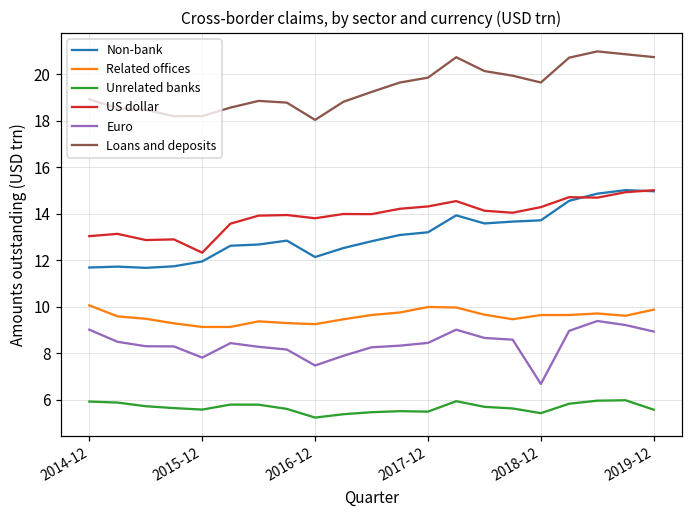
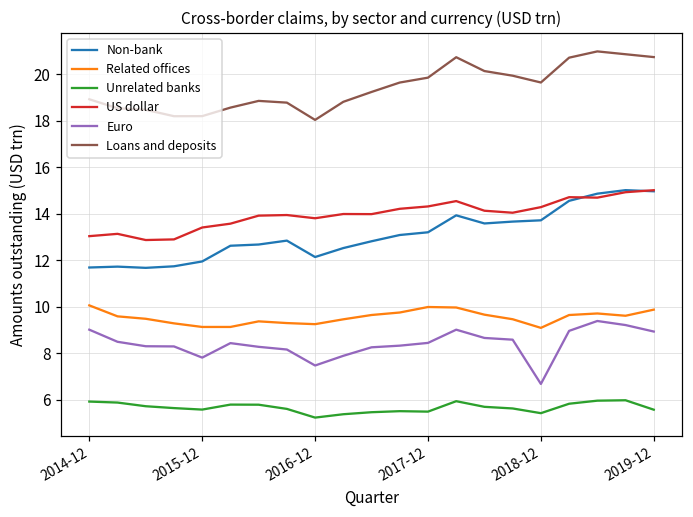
US dollar, 2015-12: 12.3 -> 13.4
Related offices, 2018-12: 9.6 -> 9.1
